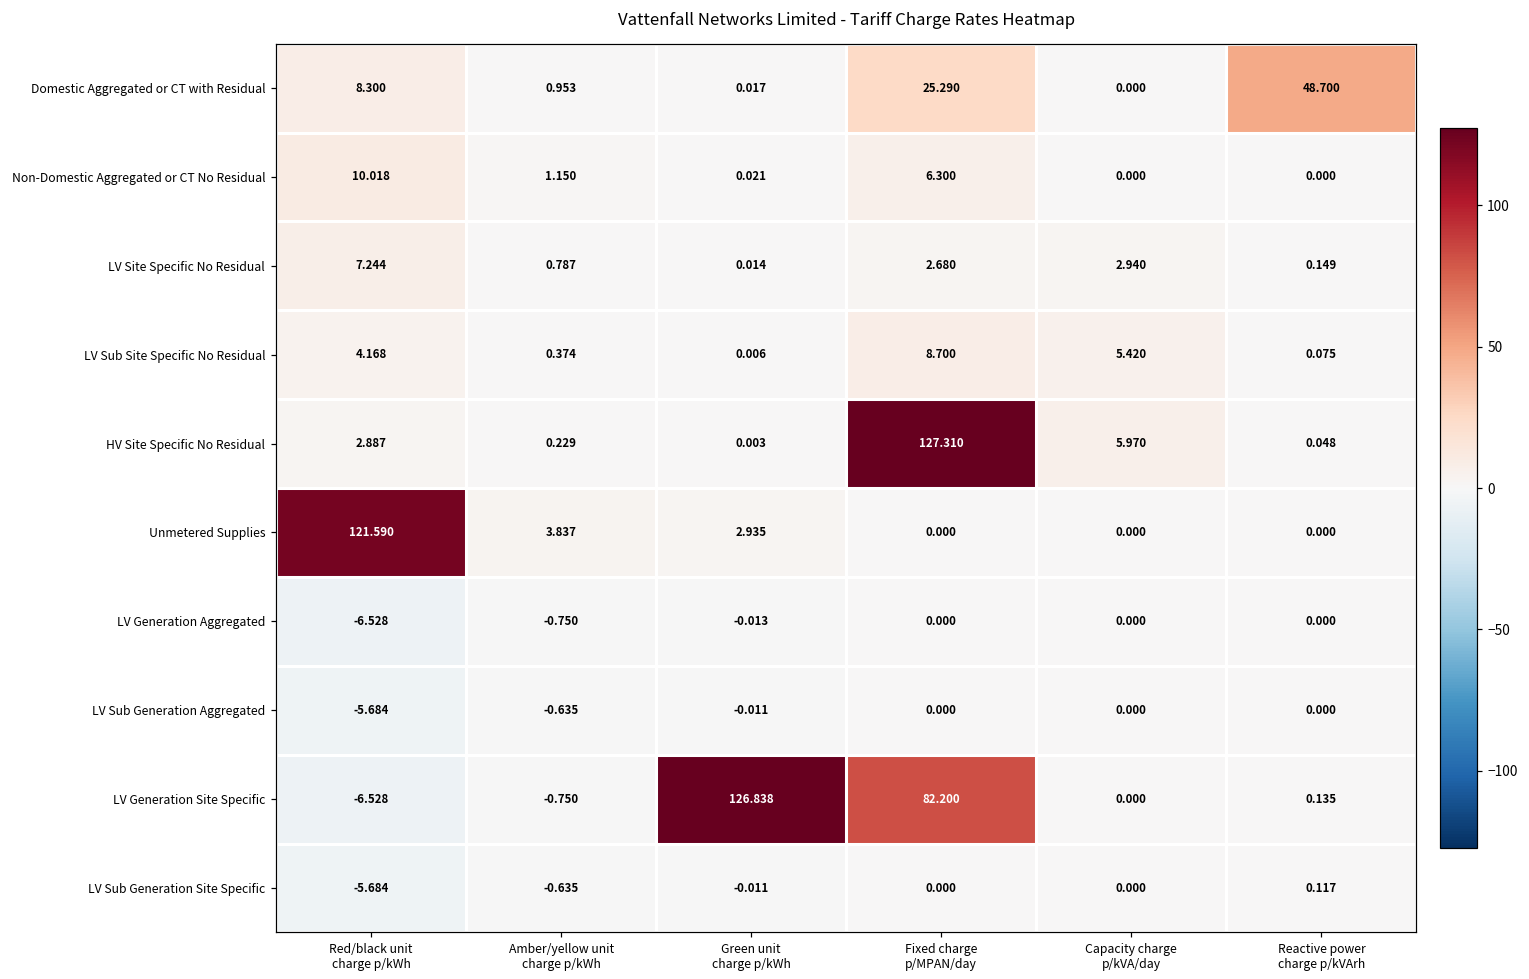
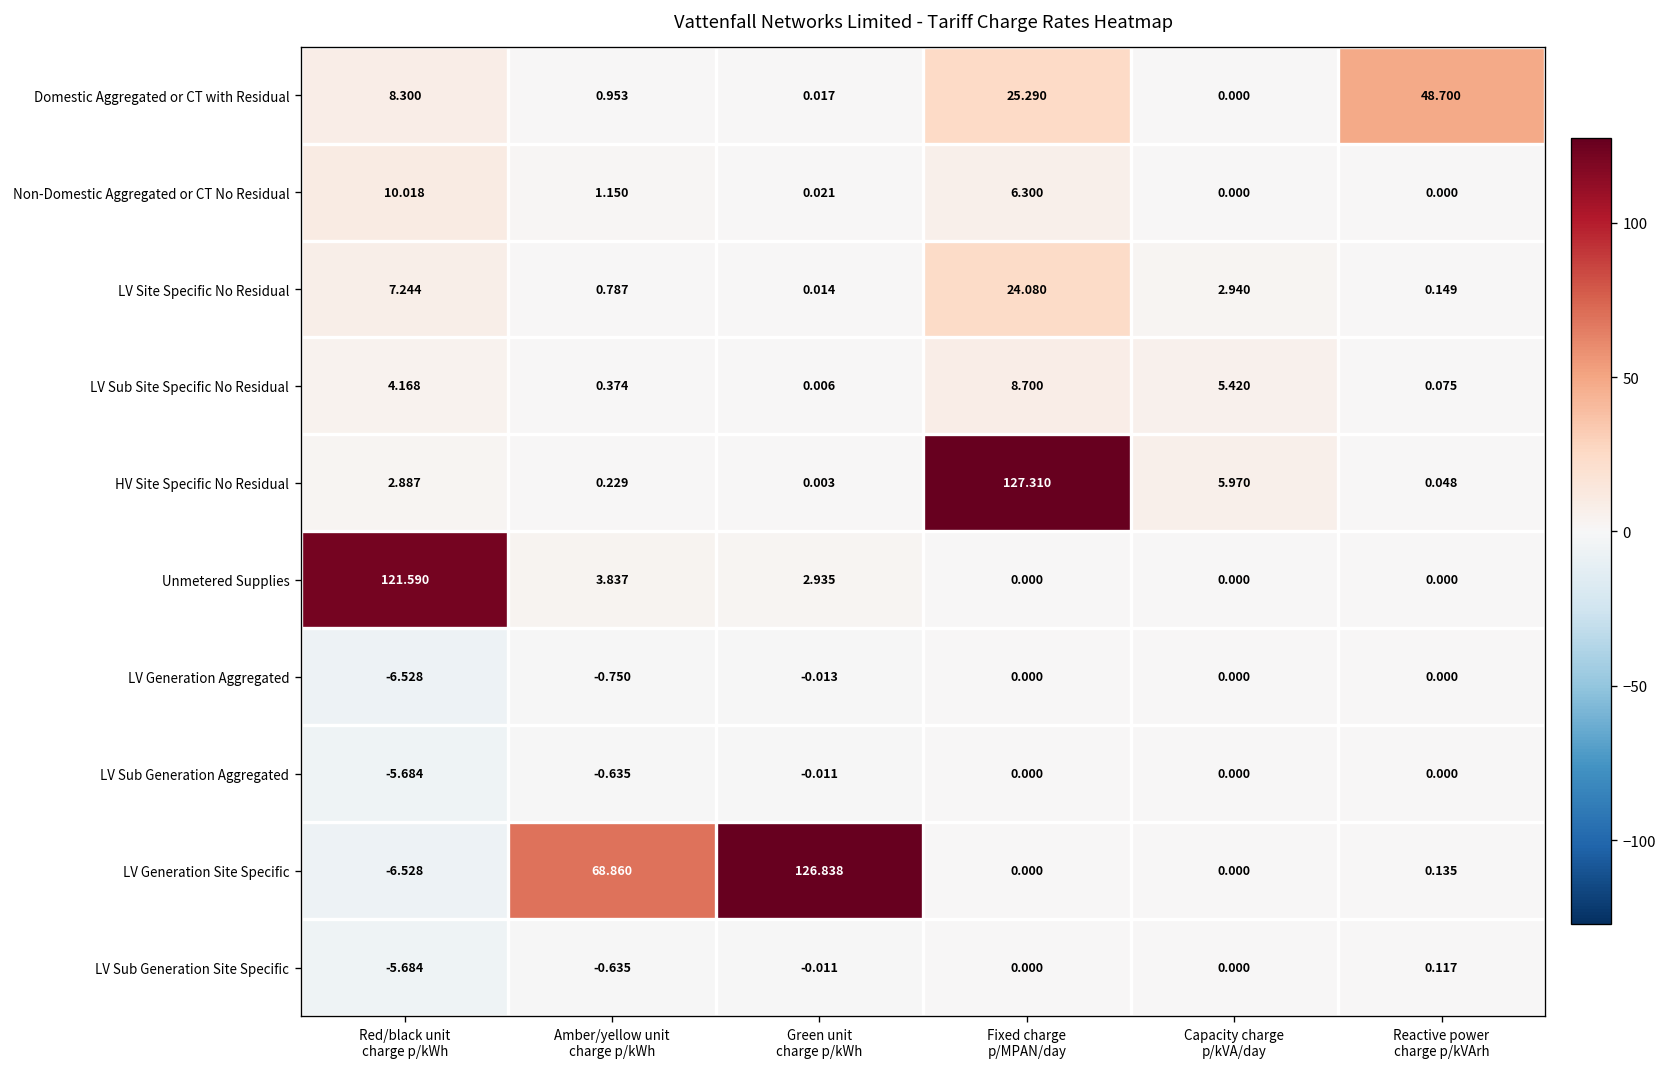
LV Site Specific No Residual, Fixed charge p/MPAN/day: 2.680 -> 24.080
LV Generation Site Specific, Amber/yellow unit charge p/kWh: -0.750 -> 68.860
LV Generation Site Specific, Fixed charge p/MPAN/day: 82.200 -> 0.000
